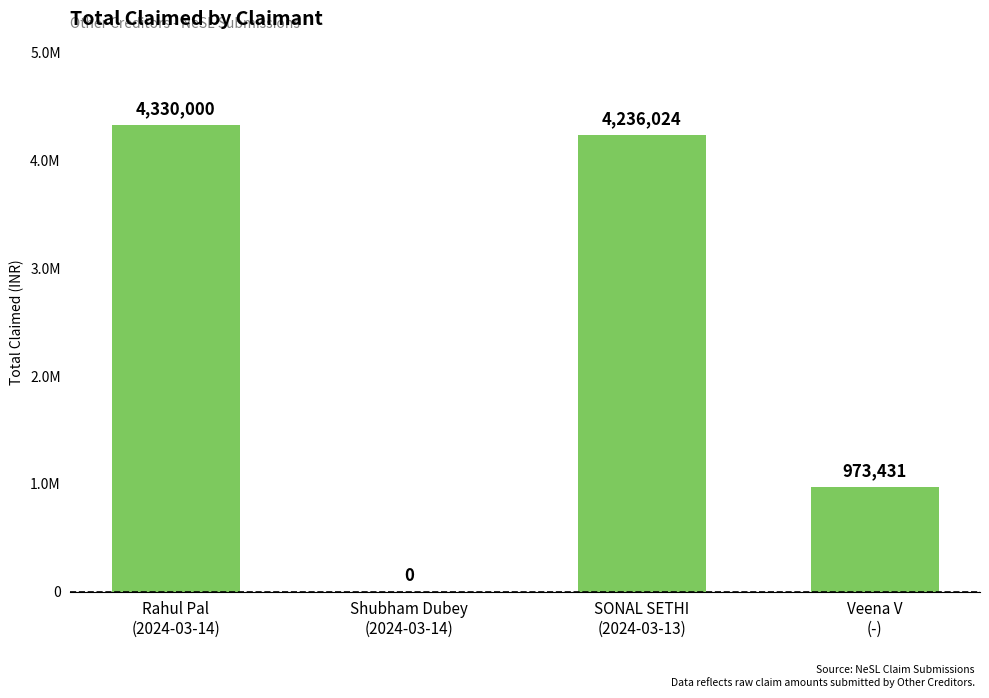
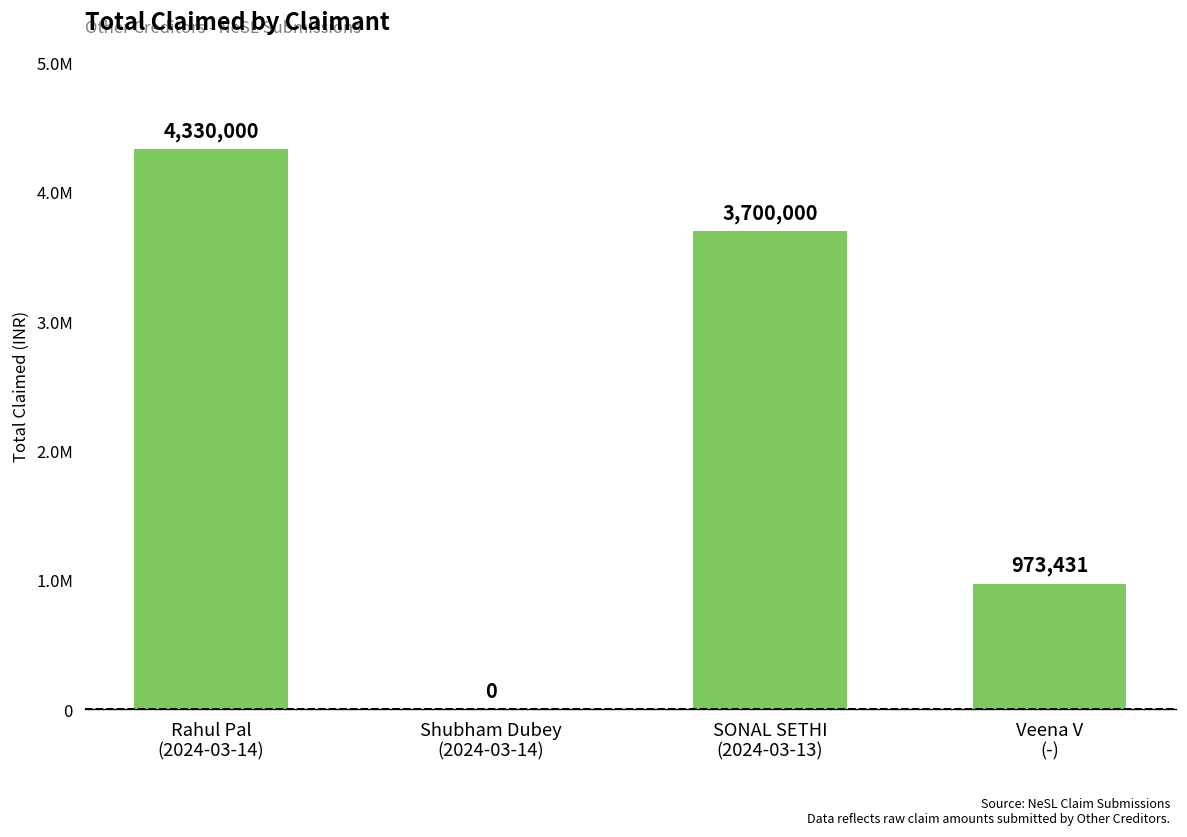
SONAL SETHI (2024-03-13): 4,236,024 -> 3,700,000
